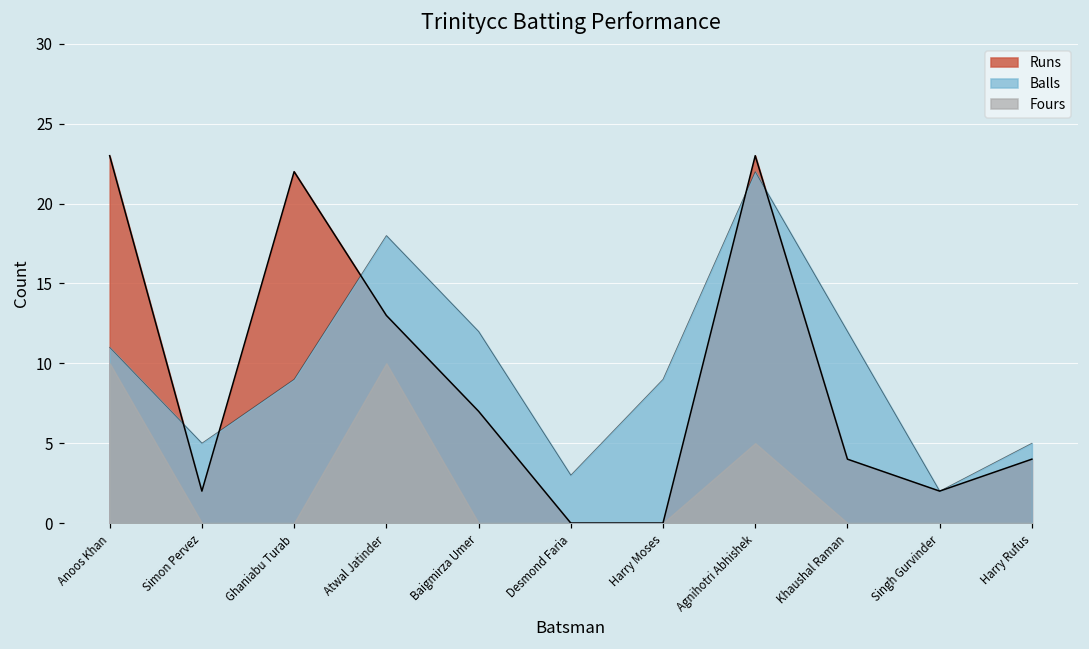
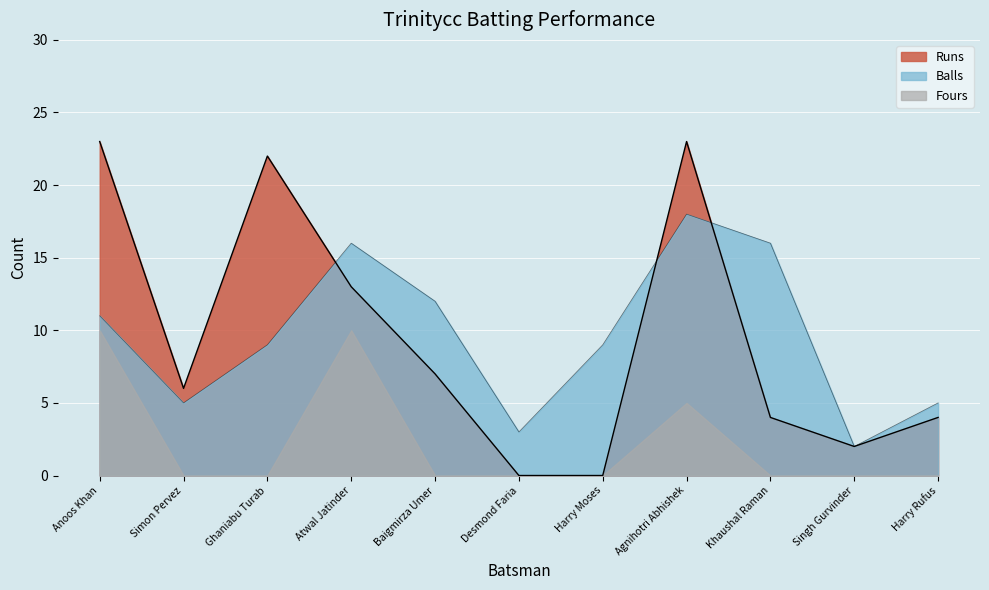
Runs, Simon Pervez: 2 -> 6
Balls, Atwal Jatinder: 18 -> 16
Balls, Agnihotri Abhishek: 22 -> 18
Balls, Khaushal Raman: 12 -> 16
